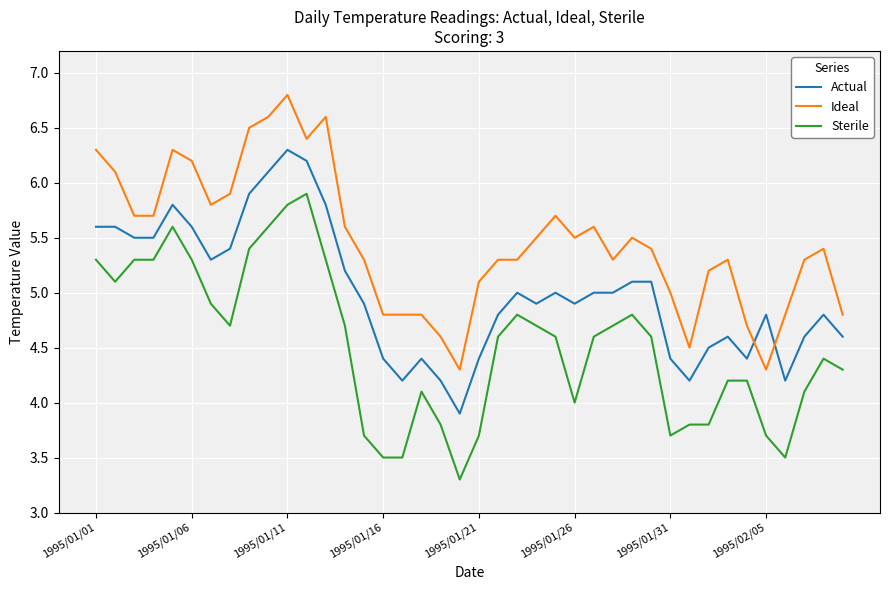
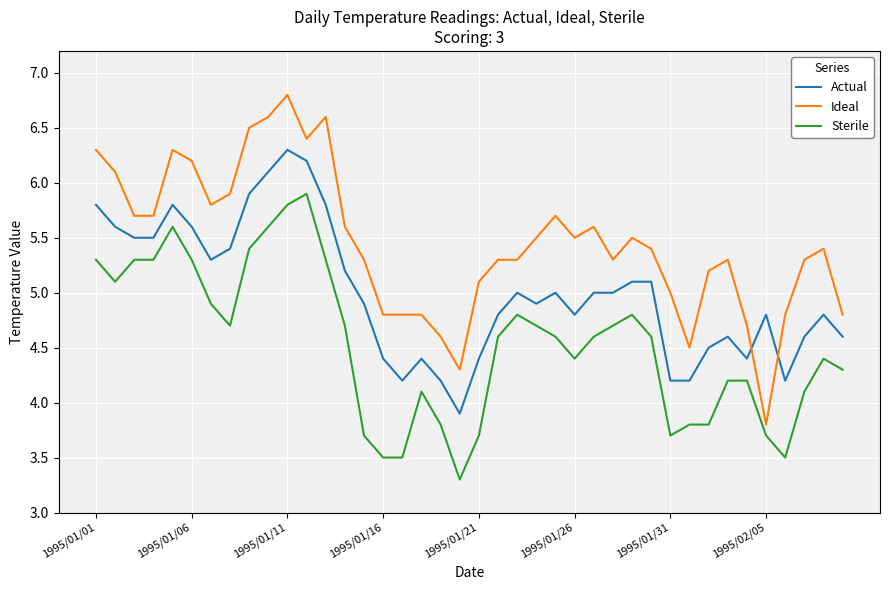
Actual, 1995/01/01: 5.6 -> 5.8
Actual, 1995/01/26: 4.9 -> 4.8
Sterile, 1995/01/26: 4.0 -> 4.4
Actual, 1995/01/31: 4.4 -> 4.2
Ideal, 1995/02/05: 4.3 -> 3.8
